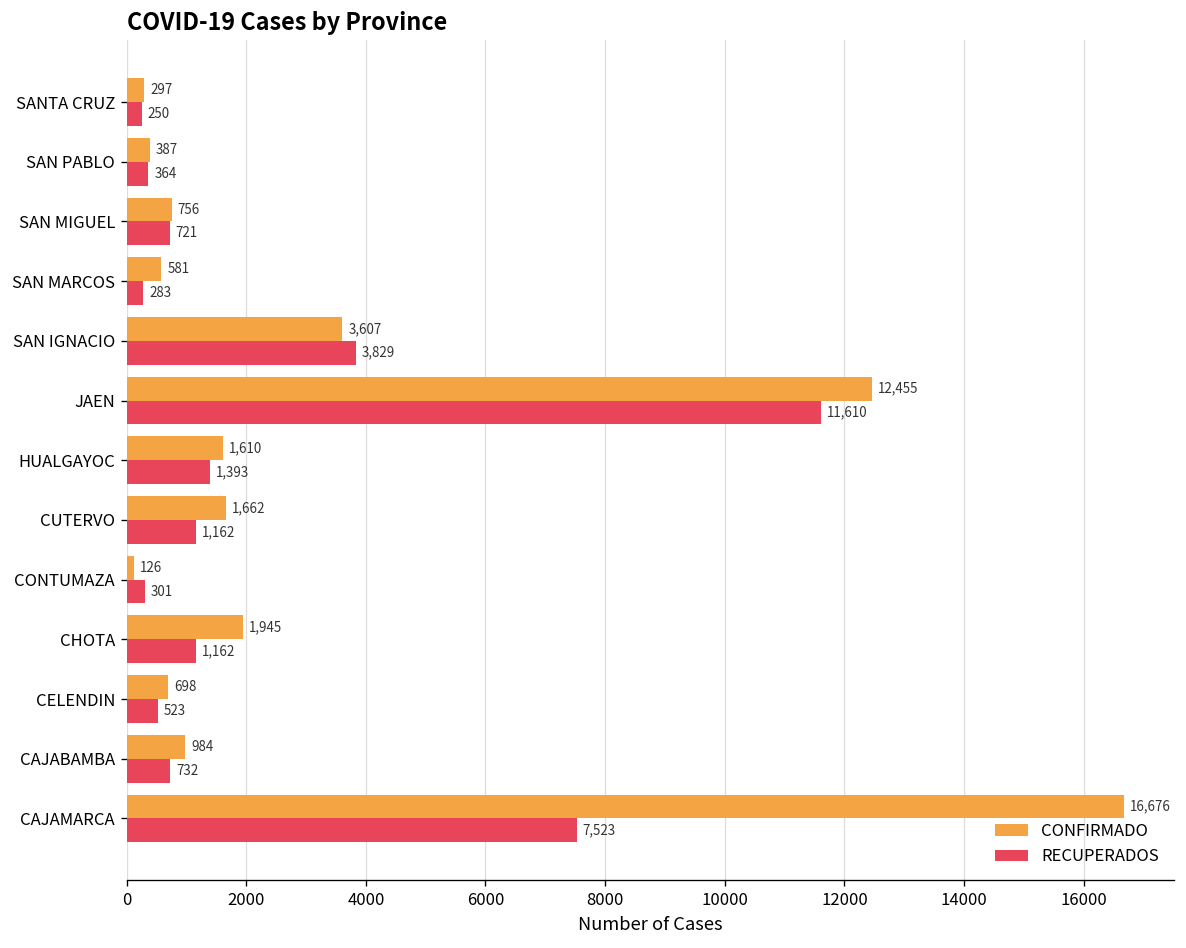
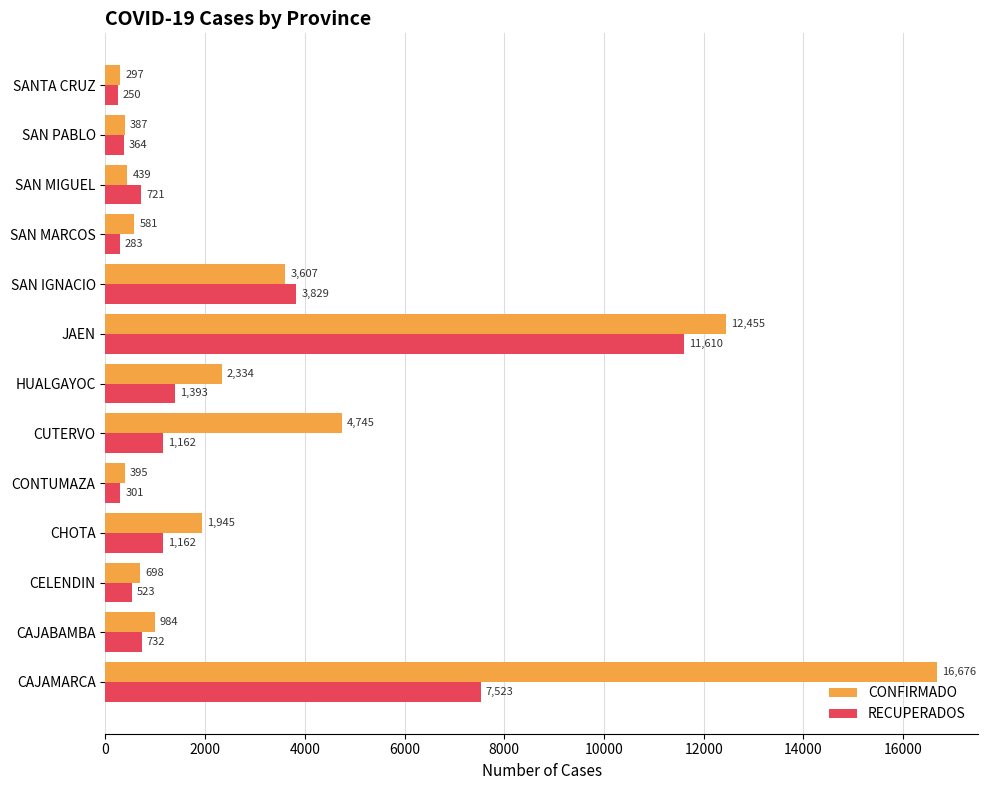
CONFIRMADO, SAN MIGUEL: 756 -> 439
CONFIRMADO, HUALGAYOC: 1,610 -> 2,334
CONFIRMADO, CUTERVO: 1,662 -> 4,745
CONFIRMADO, CONTUMAZA: 126 -> 395
